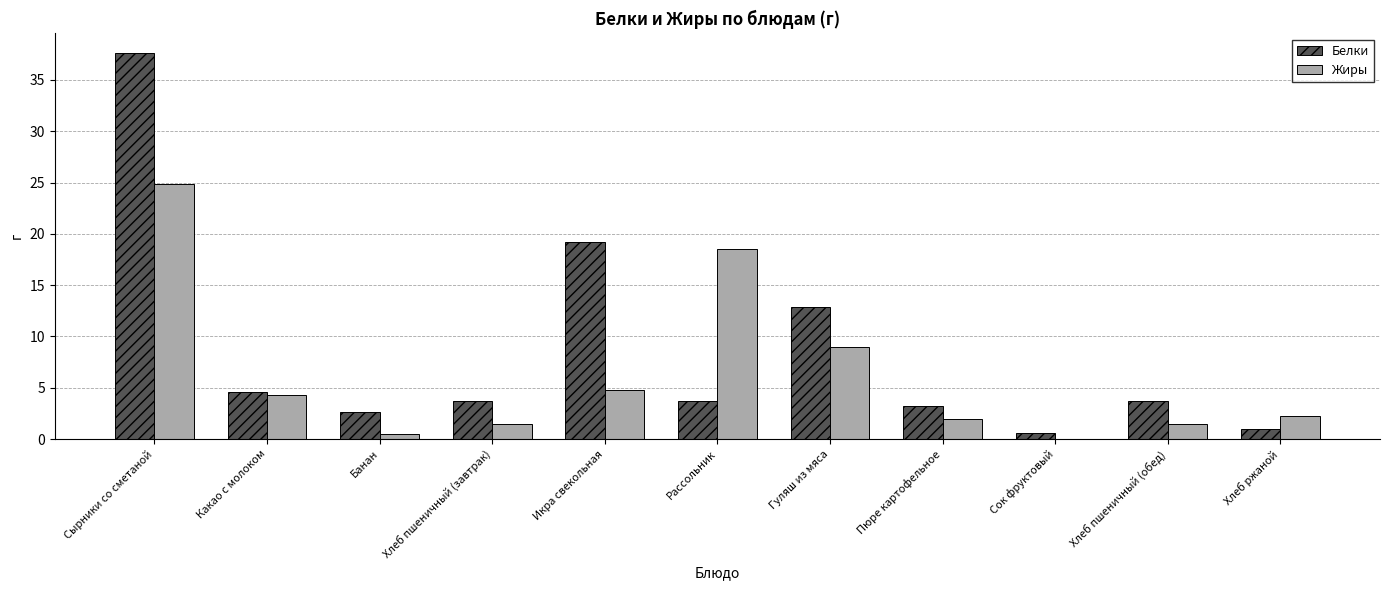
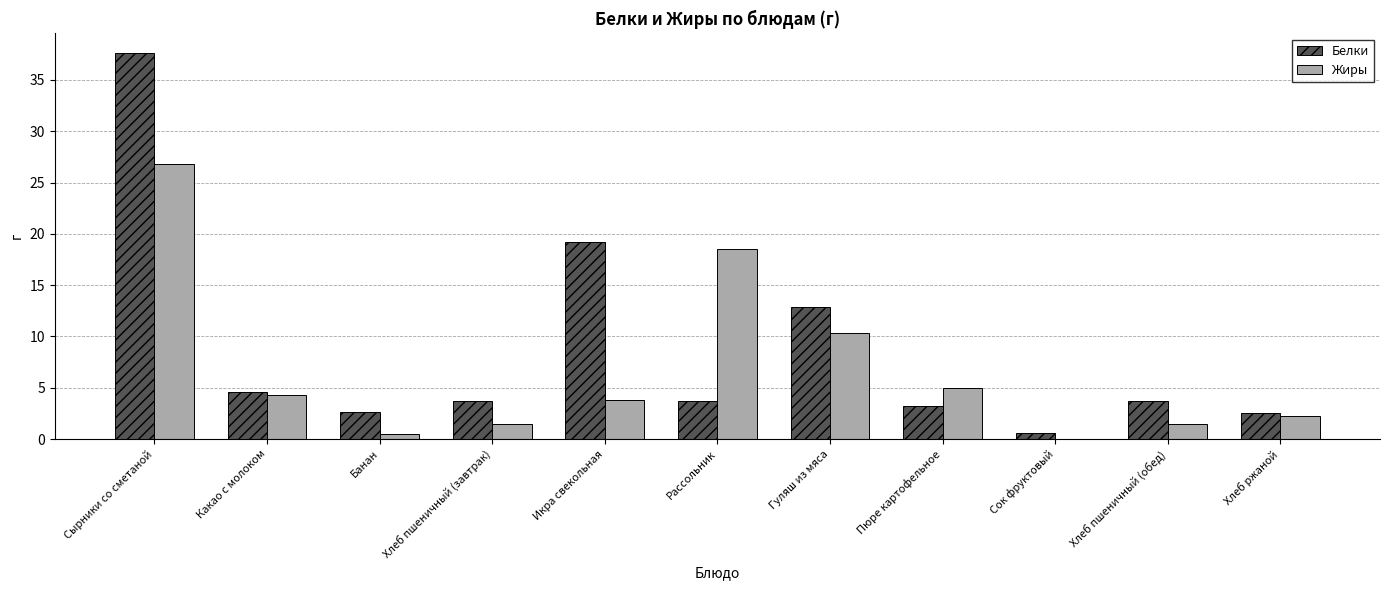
Жиры, Сырники со сметаной: 24.8 -> 26.8
Жиры, Икра свекольная: 4.8 -> 3.8
Жиры, Гуляш из мяса: 9.0 -> 10.3
Жиры, Пюре картофельное: 2.0 -> 5.0
Белки, Хлеб ржаной: 1.0 -> 2.5
